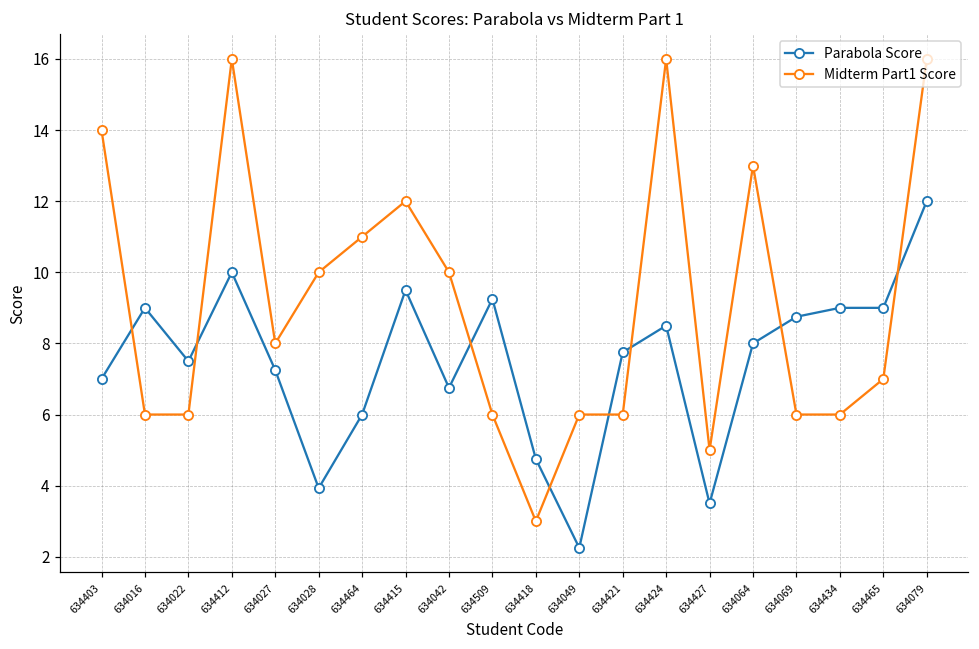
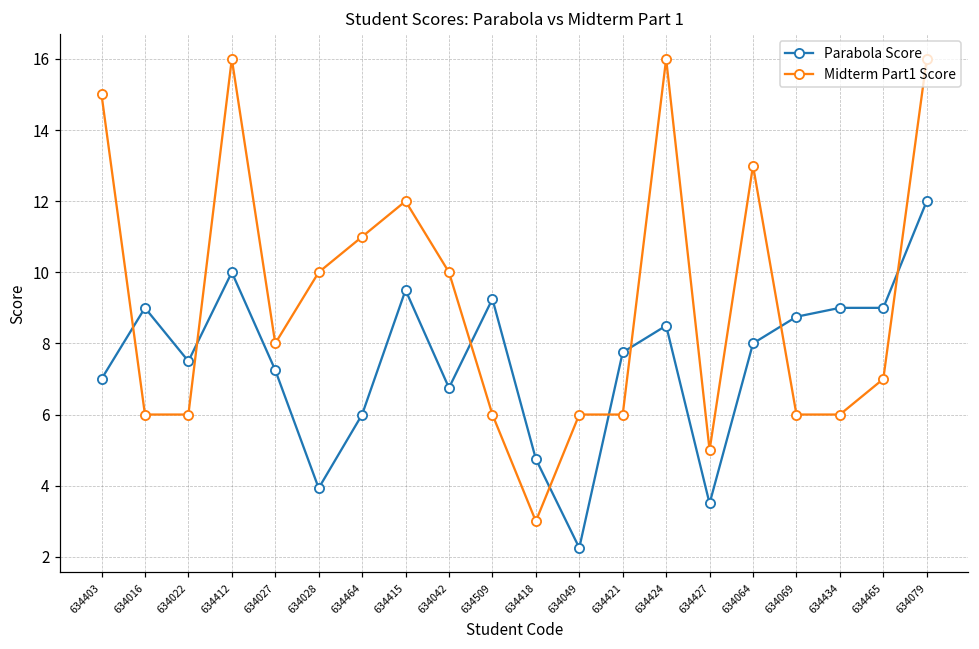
Midterm Part1 Score, 634403: 14 -> 15
